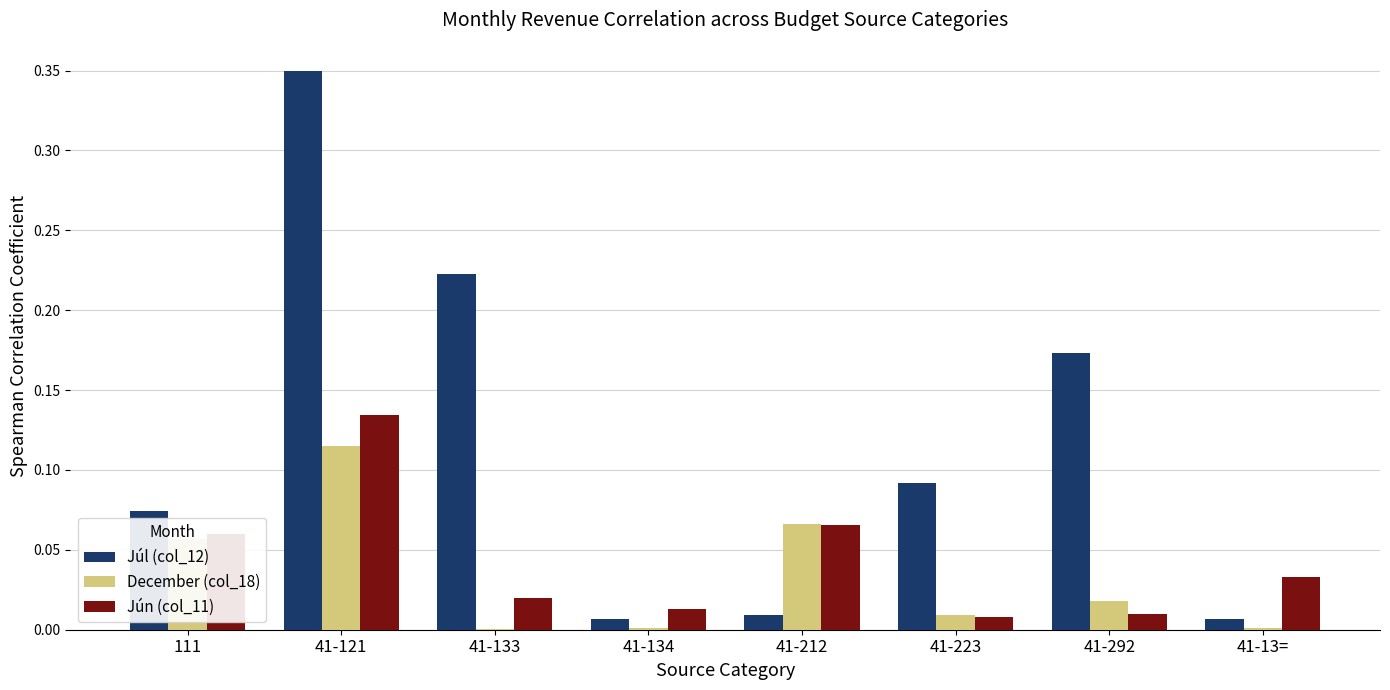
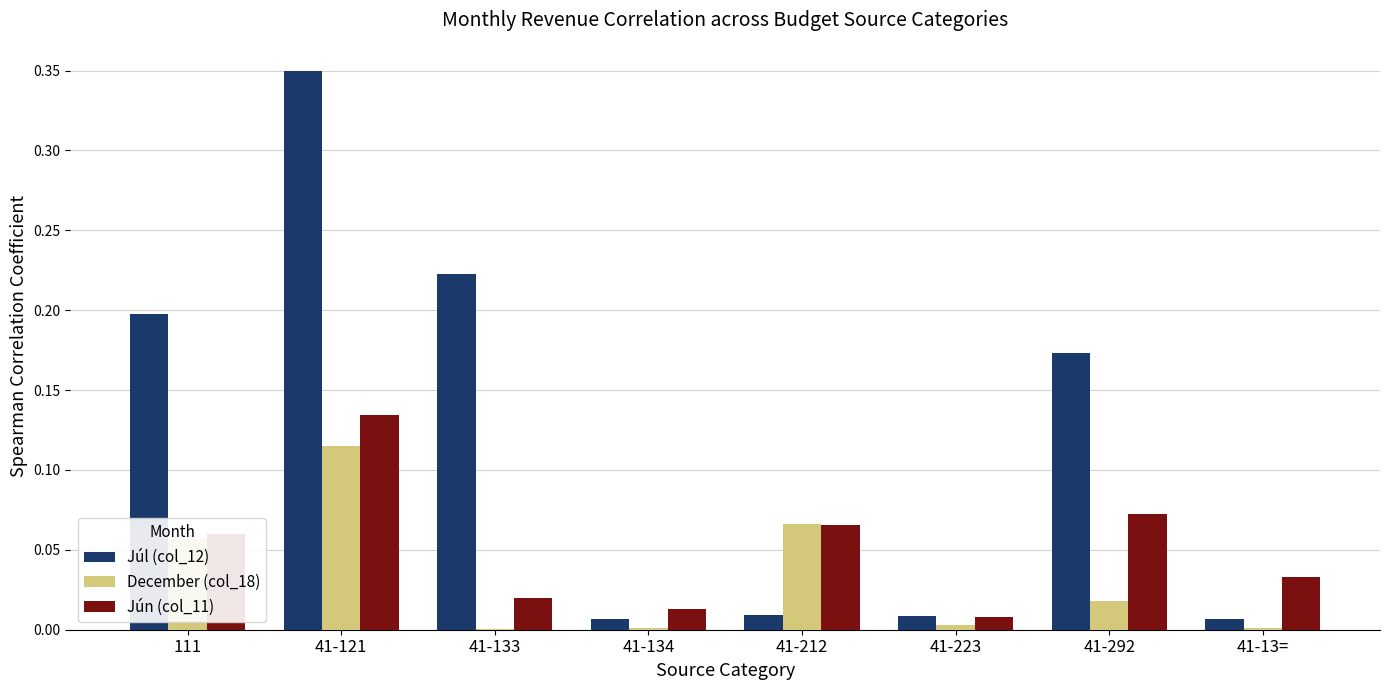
Júl (col_12), 111: 0.074 -> 0.198
Júl (col_12), 41-223: 0.092 -> 0.009
December (col_18), 41-223: 0.009 -> 0.003
Jún (col_11), 41-292: 0.010 -> 0.072
